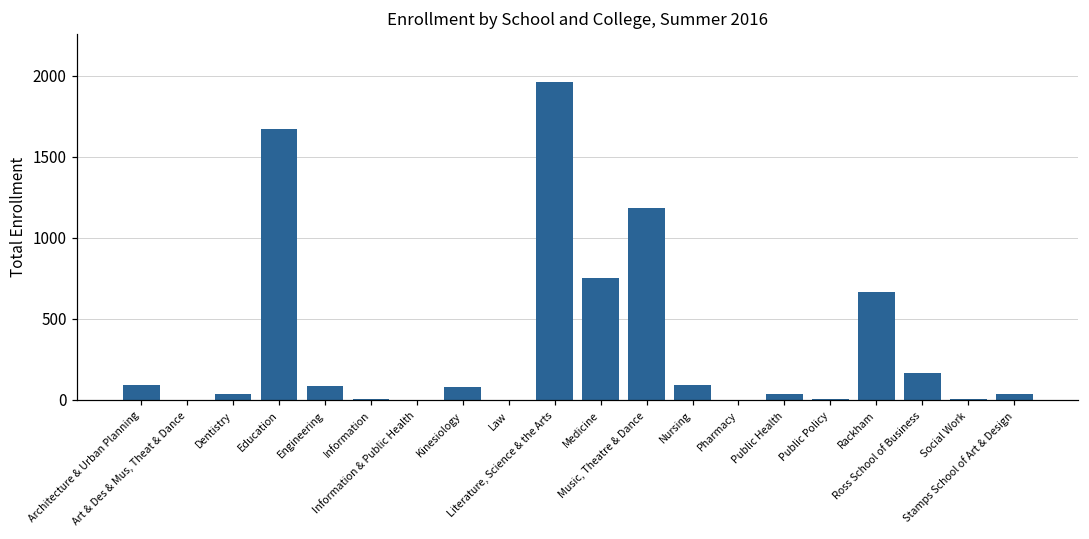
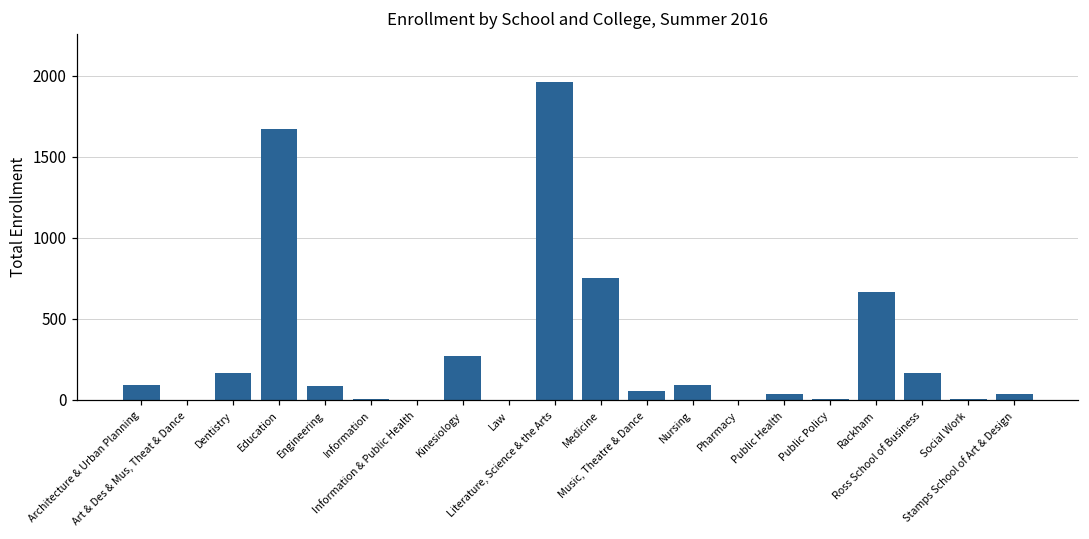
Dentistry: 40 -> 160
Kinesiology: 80 -> 270
Music, Theatre & Dance: 1190 -> 50
